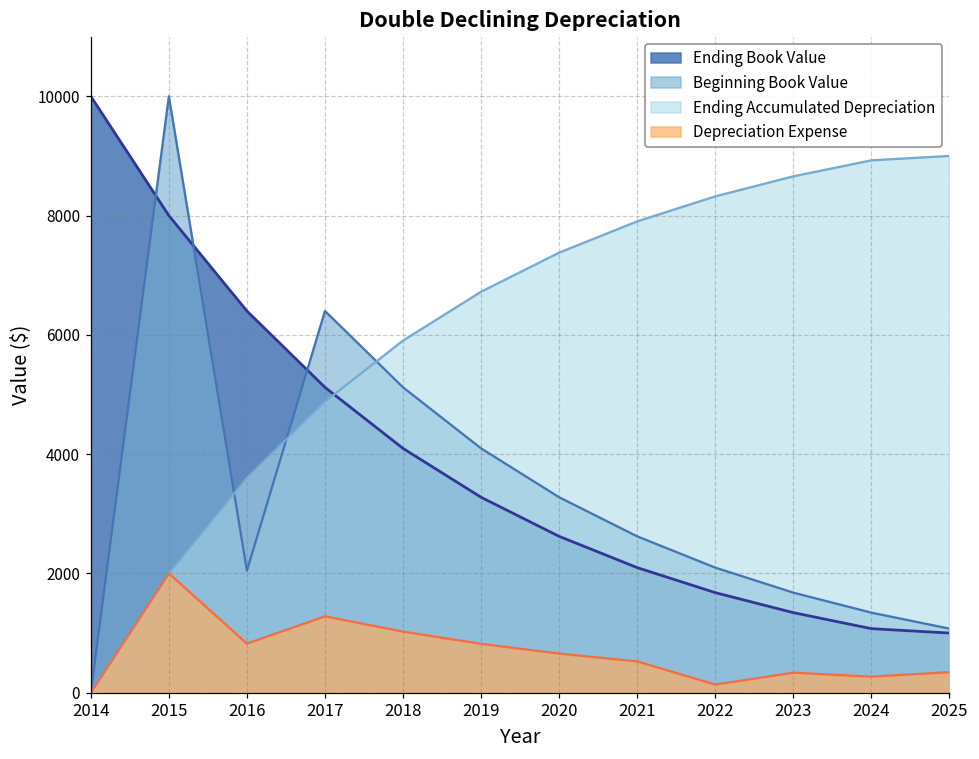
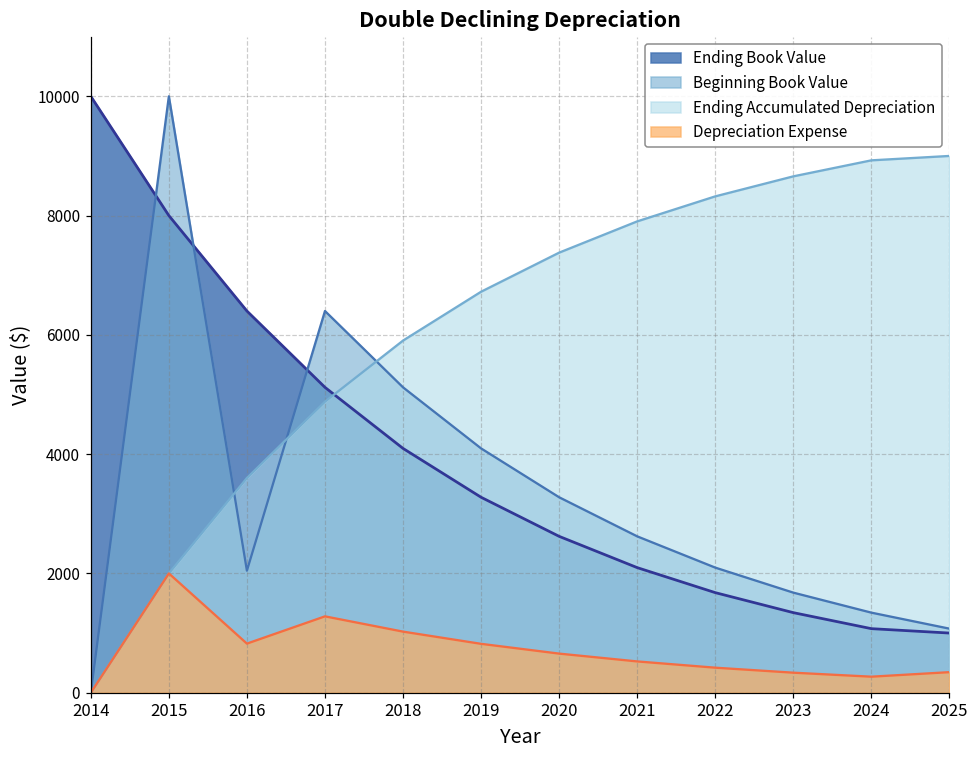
Depreciation Expense, 2022: 100 -> 400
